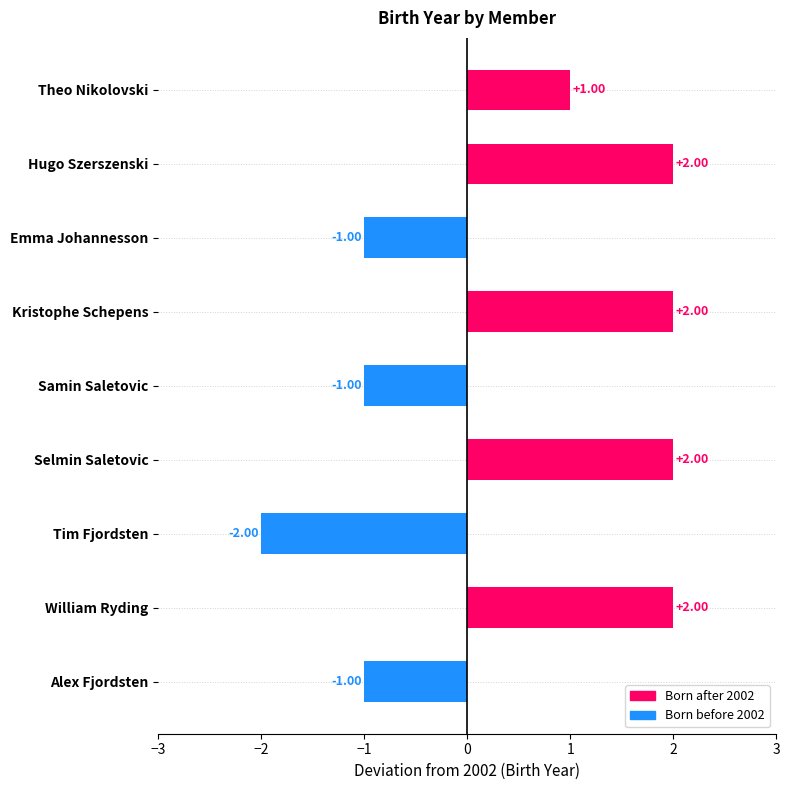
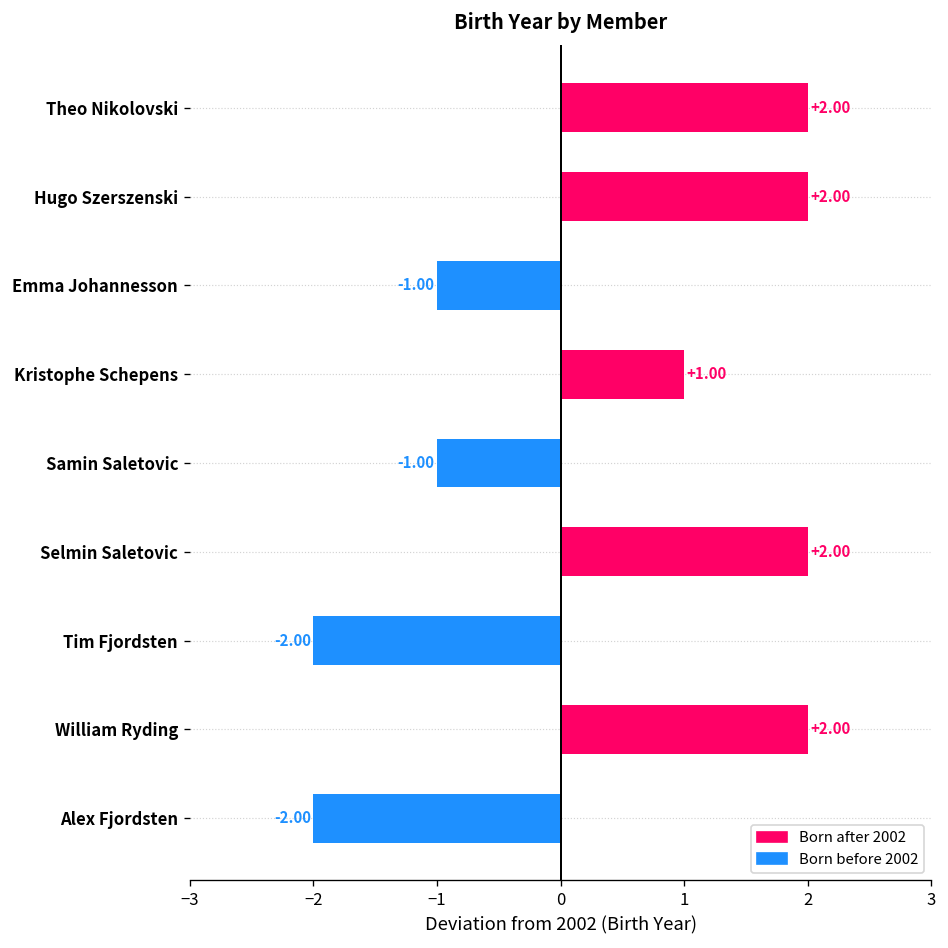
Theo Nikolovski: +1.00 -> +2.00
Kristophe Schepens: +2.00 -> +1.00
Alex Fjordsten: -1.00 -> -2.00
